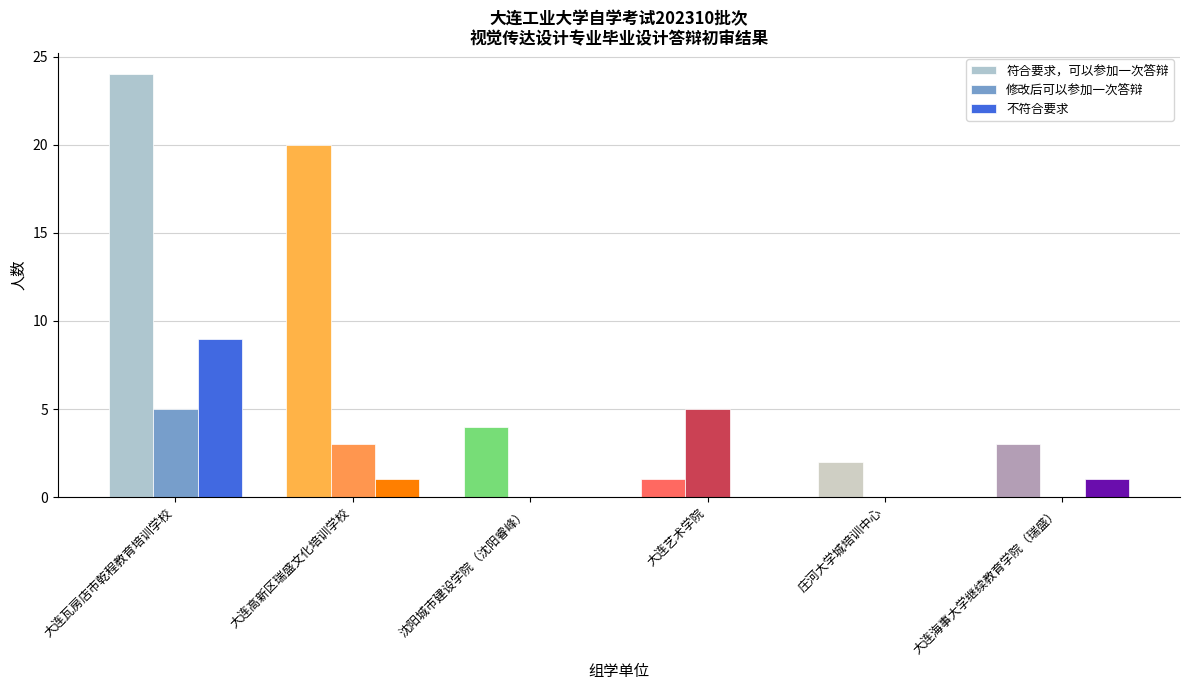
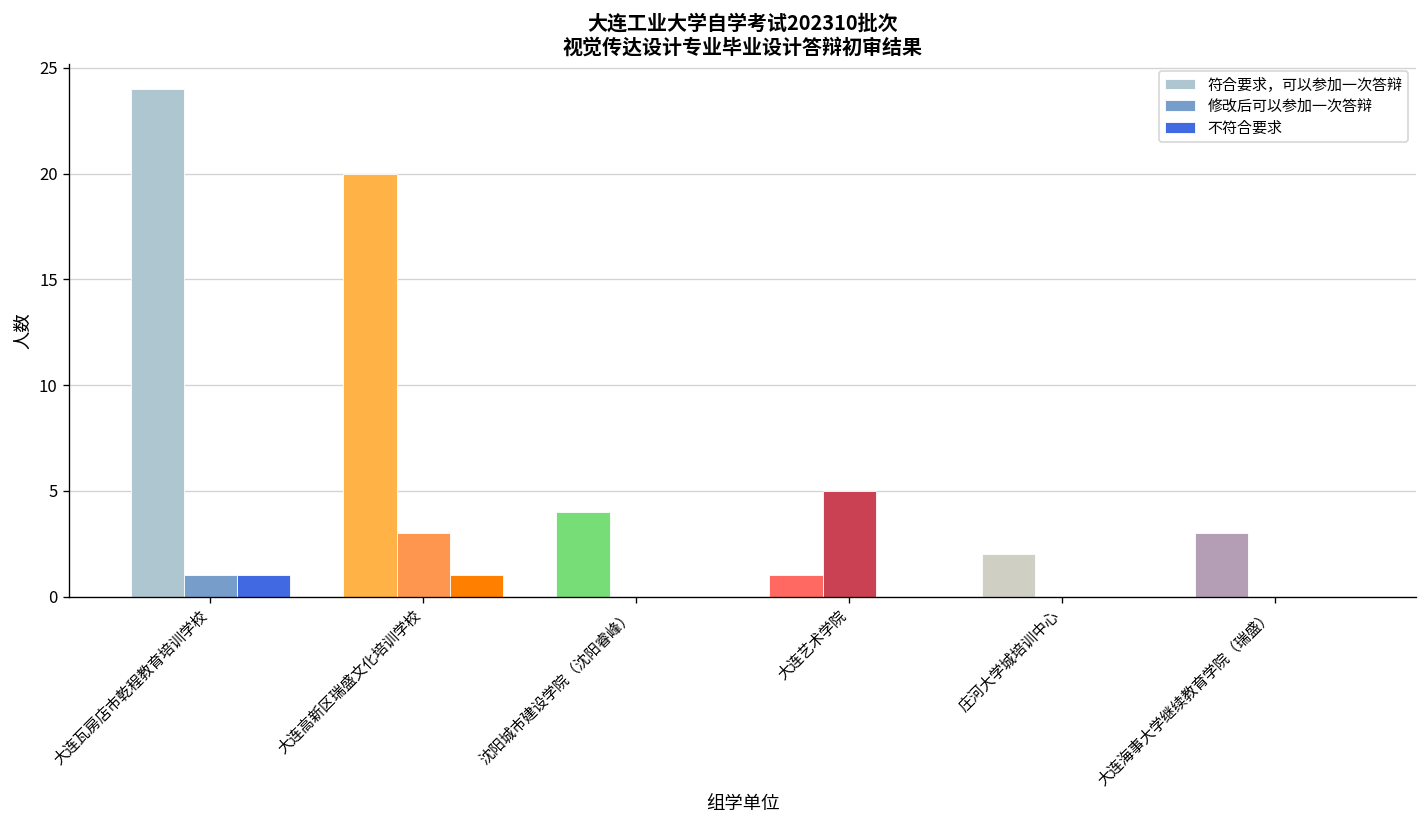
修改后可以参加一次答辩, 大连瓦房店市乾程教育培训学校: 5 -> 1
不符合要求, 大连瓦房店市乾程教育培训学校: 9 -> 1
不符合要求, 大连海事大学继续教育学院（瑞盛）: 1 -> 0
